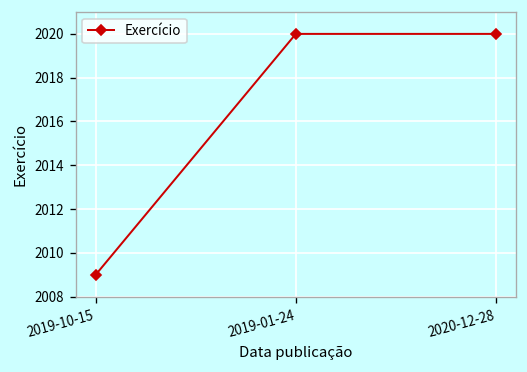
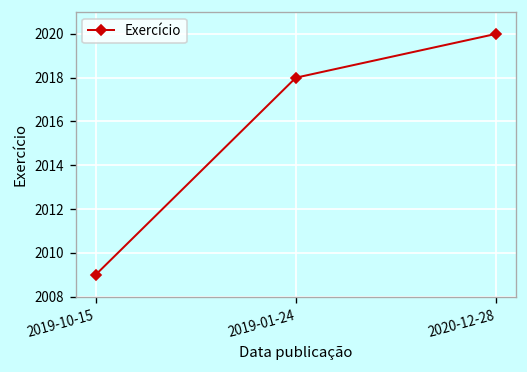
2019-01-24: 2020 -> 2018
